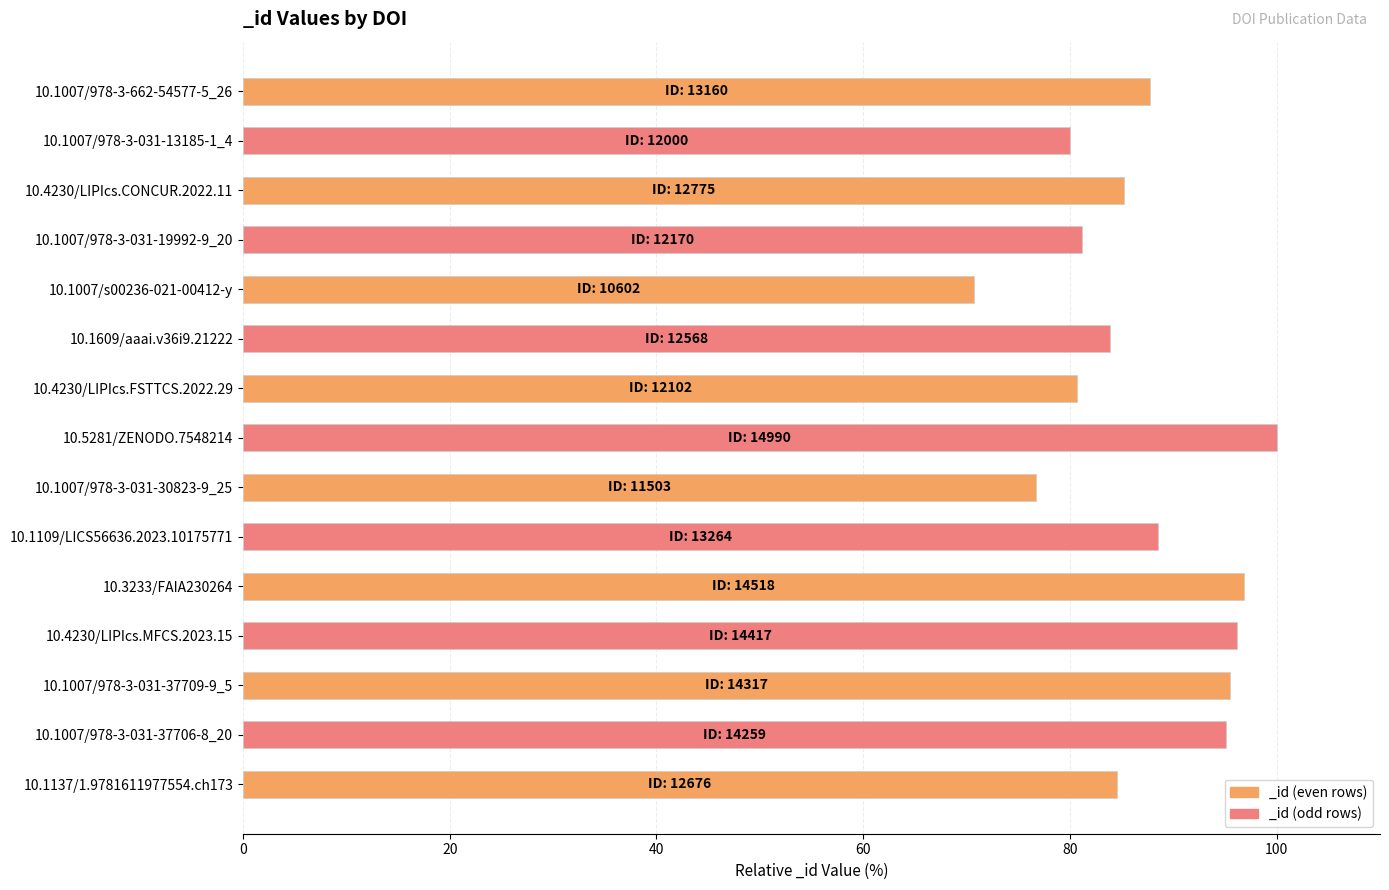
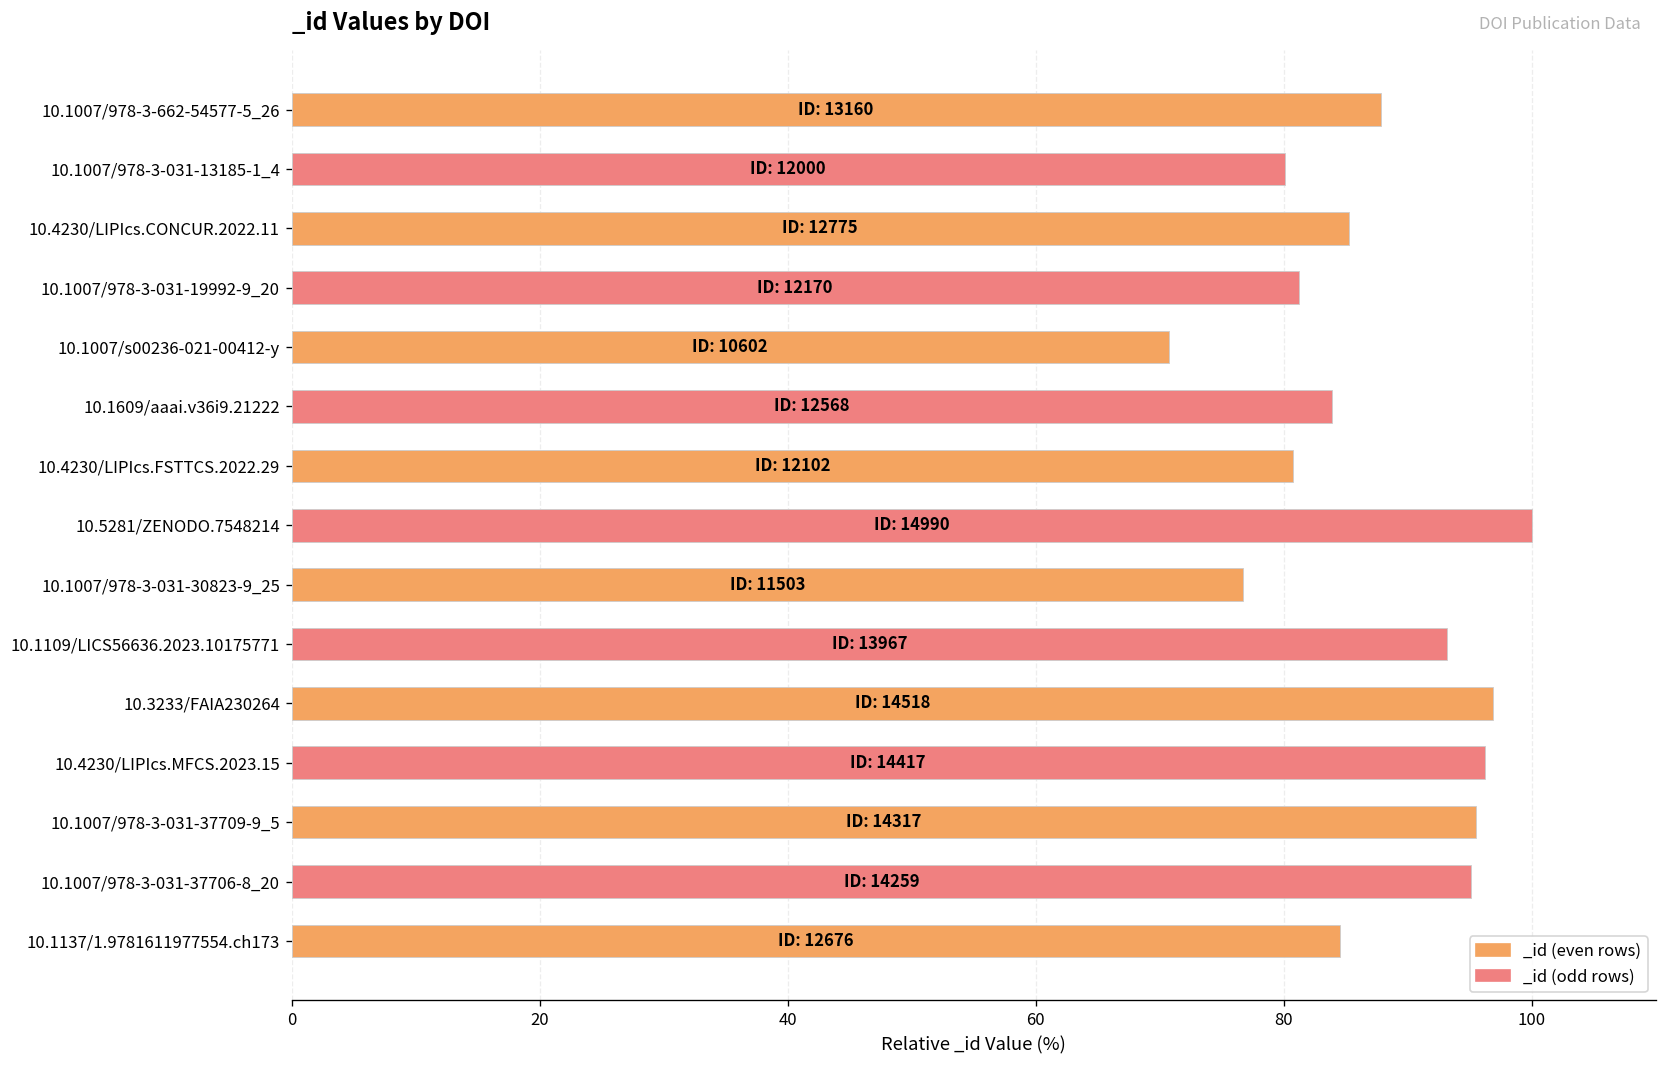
10.1109/LICS56636.2023.10175771: 13264 -> 13967
